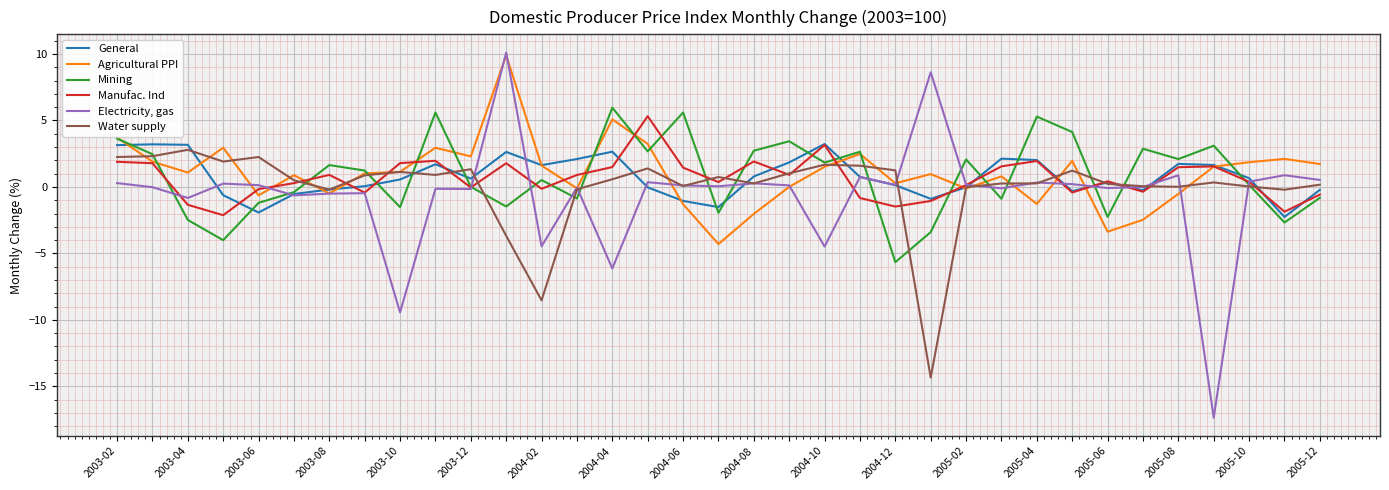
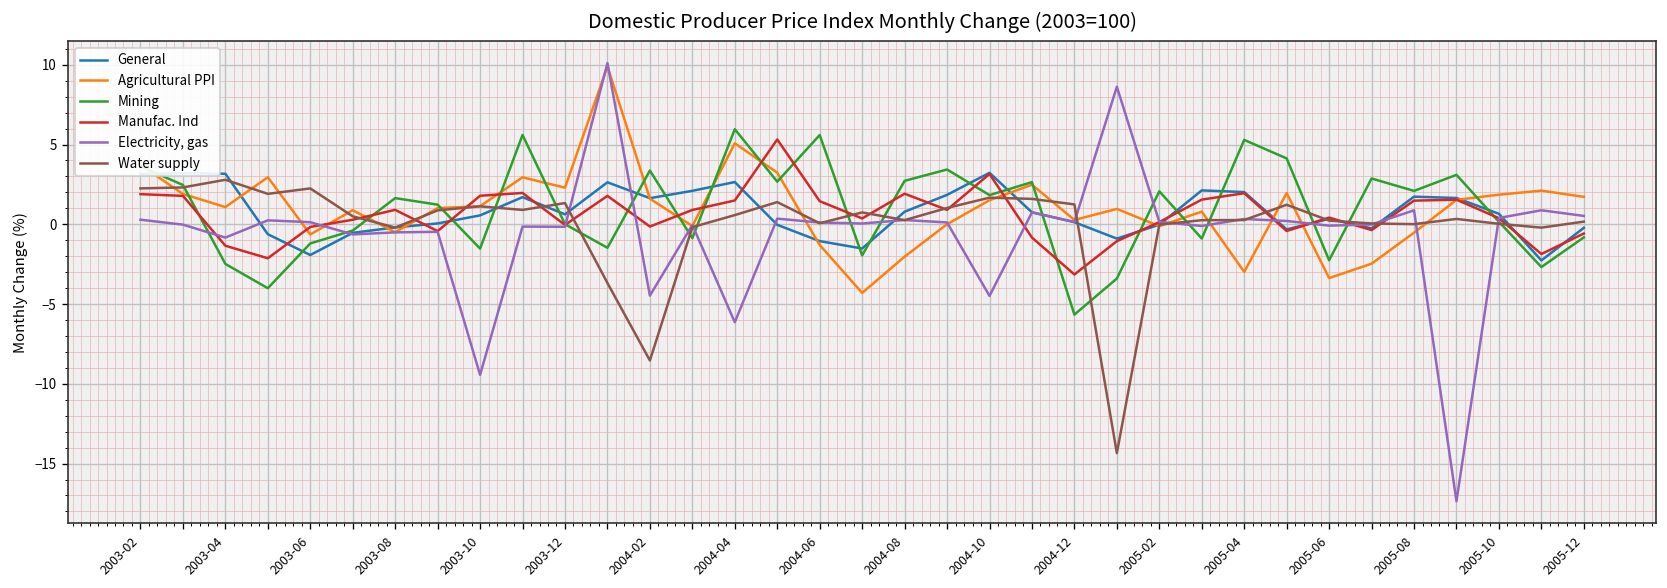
Mining, 2004-02: 0.5 -> 3.4
Manufac. Ind, 2004-12: -1.5 -> -3.1
Agricultural PPI, 2005-04: -1.3 -> -3.0
